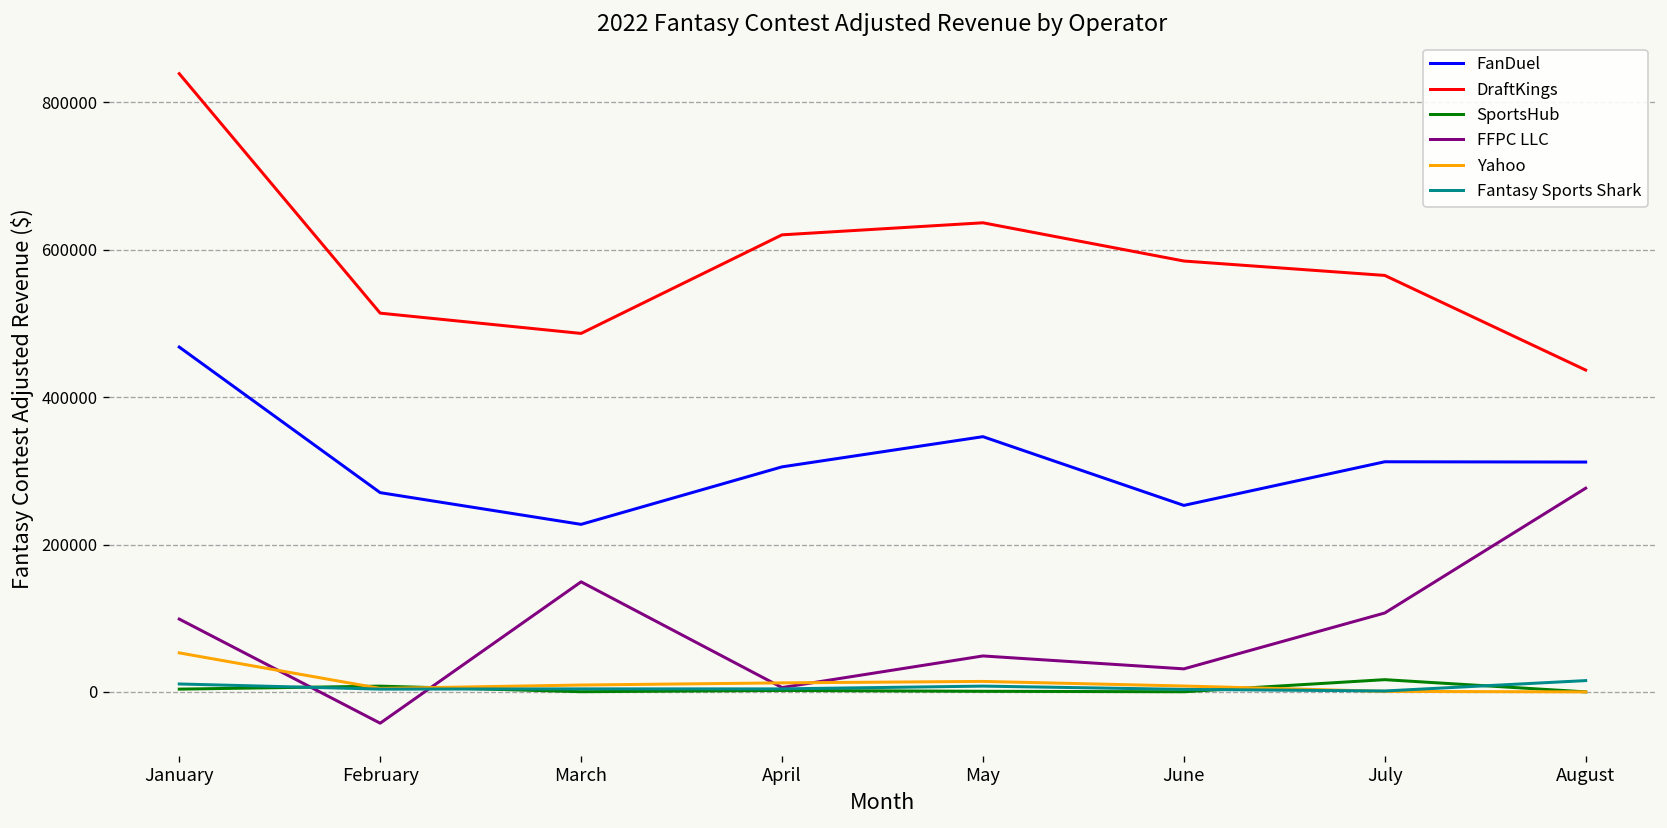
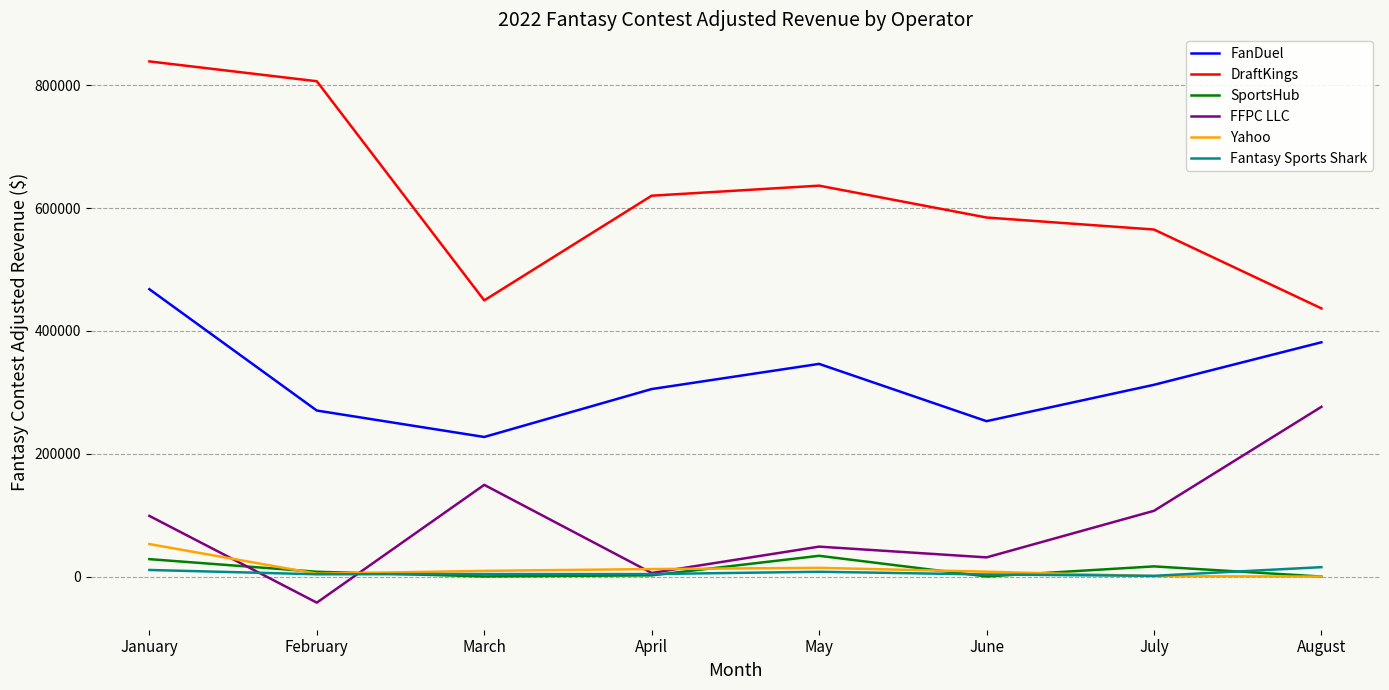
SportsHub, January: 0 -> 30000
DraftKings, February: 510000 -> 810000
DraftKings, March: 490000 -> 450000
SportsHub, May: 0 -> 30000
FanDuel, August: 310000 -> 380000
